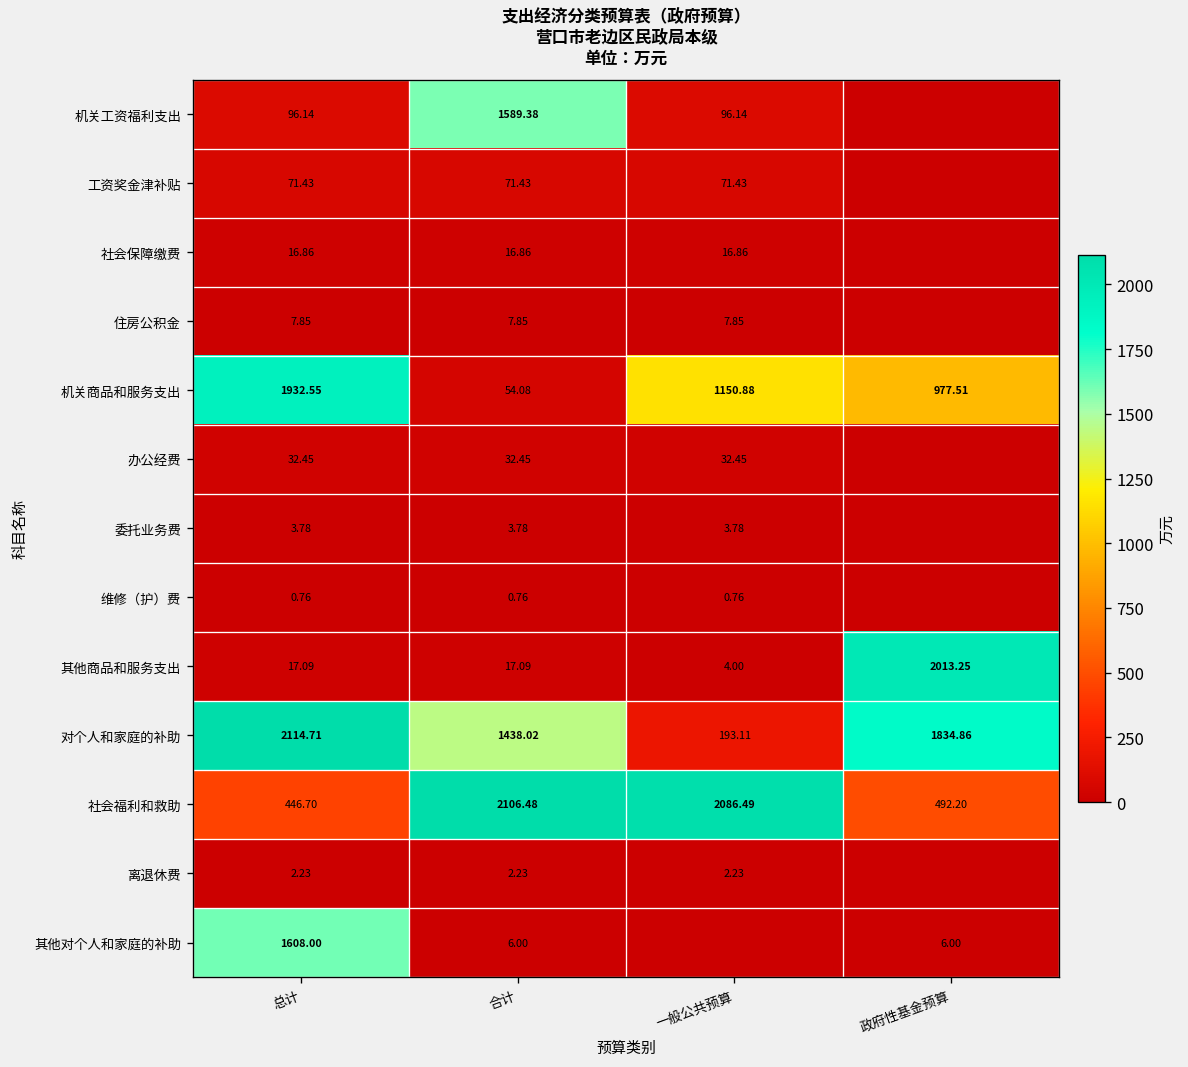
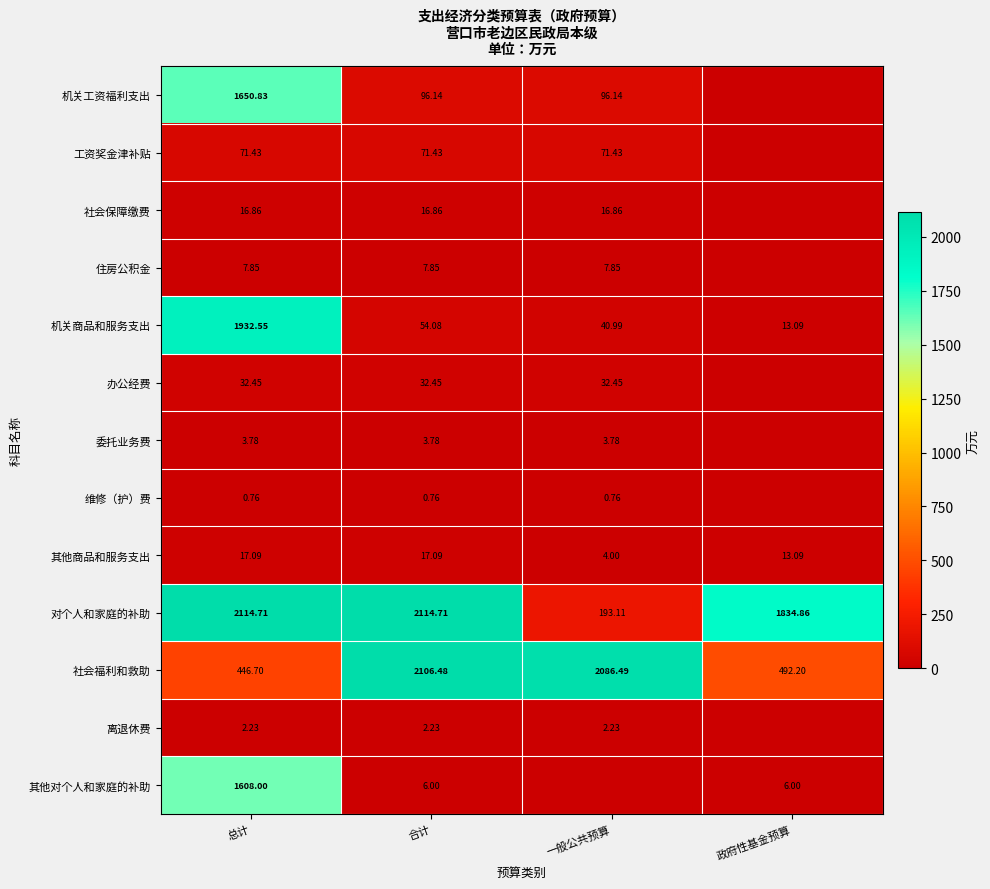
机关工资福利支出, 总计: 96.14 -> 1650.83
机关工资福利支出, 合计: 1589.38 -> 96.14
机关商品和服务支出, 一般公共预算: 1150.88 -> 40.99
机关商品和服务支出, 政府性基金预算: 977.51 -> 13.09
其他商品和服务支出, 政府性基金预算: 2013.25 -> 13.09
对个人和家庭的补助, 合计: 1438.02 -> 2114.71
